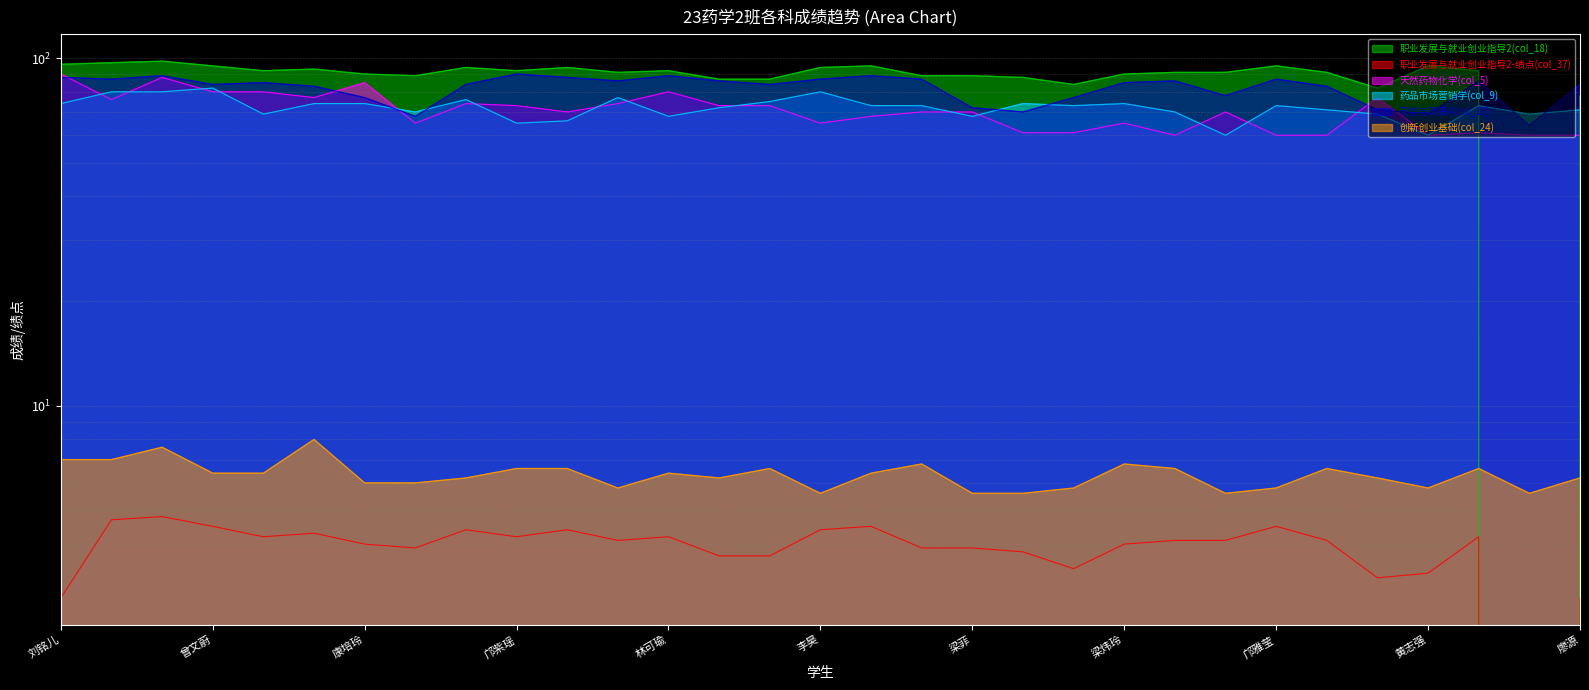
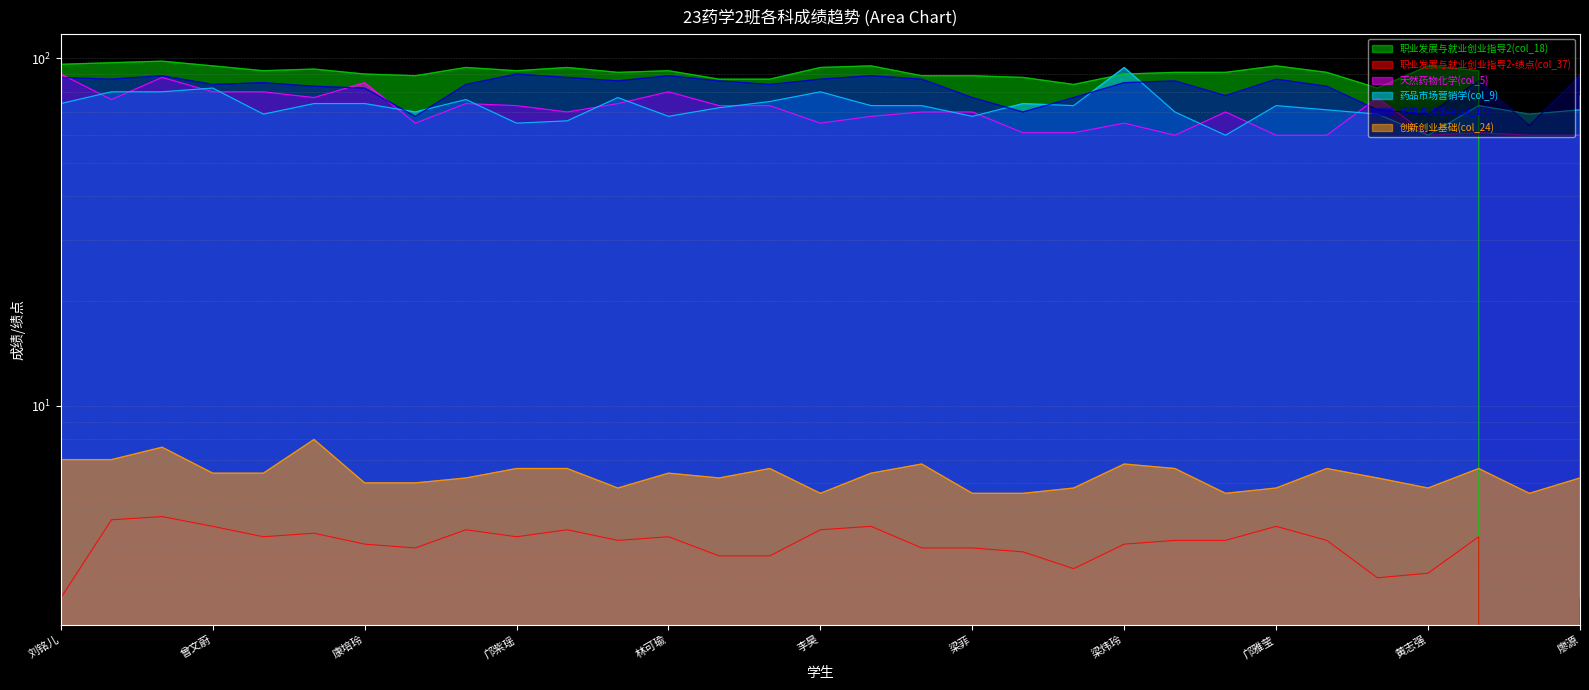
形势与政策4(col_17), 康培玲: 77 -> 82
形势与政策4(col_17), 梁菲: 72 -> 77
药品市场营销学(col_9), 梁炜玲: 74 -> 94
形势与政策4(col_17), 廖源: 84 -> 89
